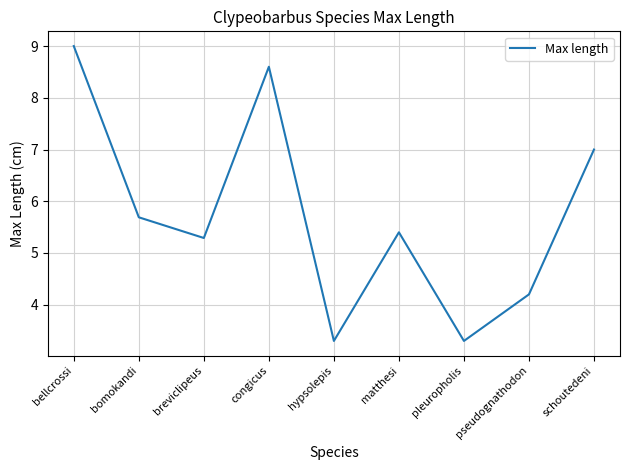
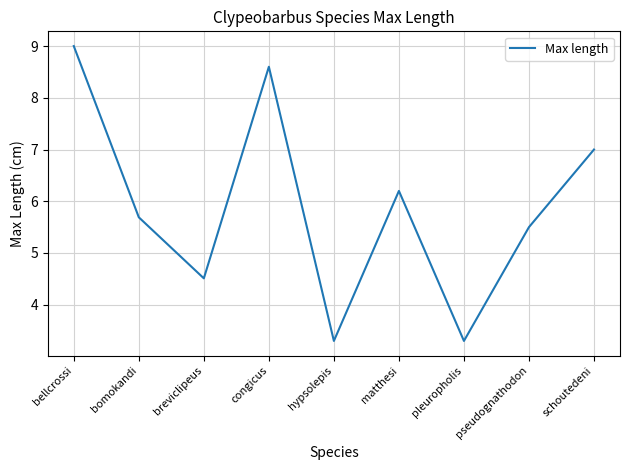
breviclipeus: 5.3 -> 4.5
matthesi: 5.4 -> 6.2
pseudognathodon: 4.2 -> 5.5
